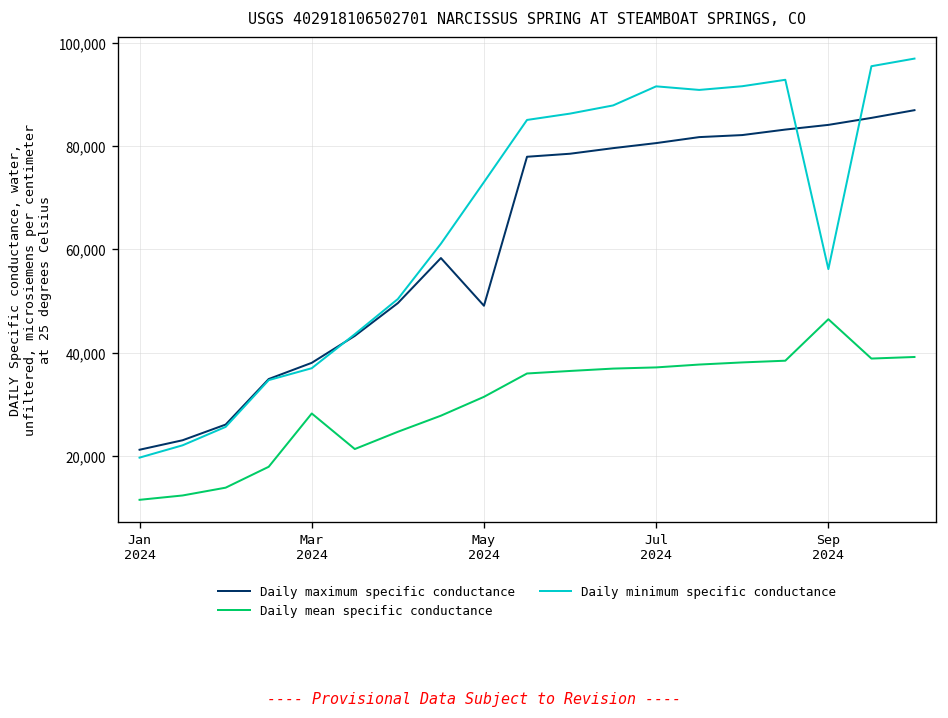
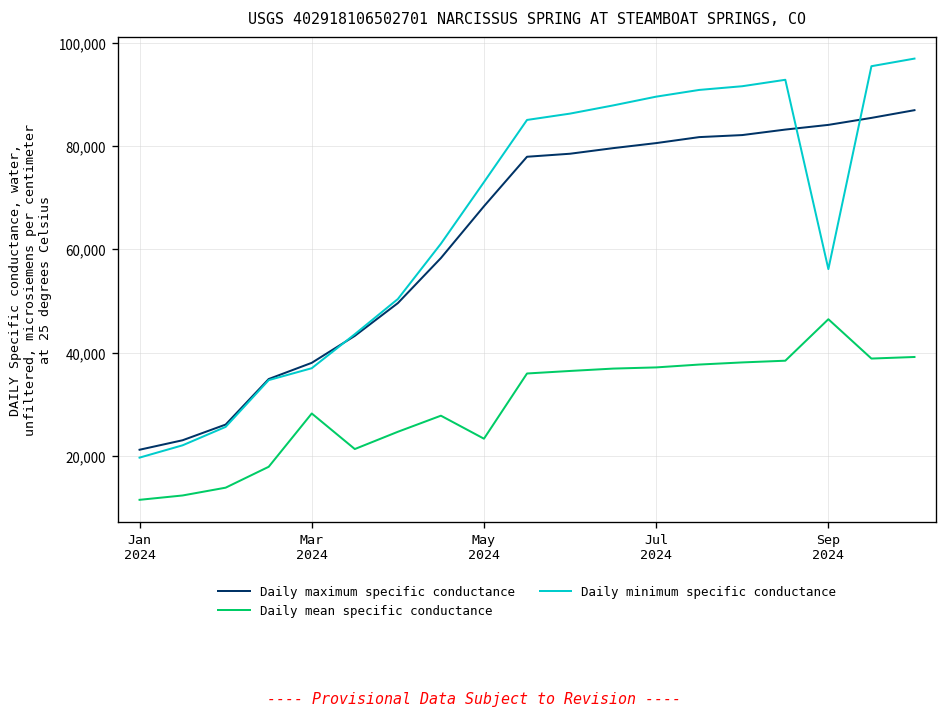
Daily maximum specific conductance, May 2024: 49,000 -> 68,000
Daily mean specific conductance, May 2024: 31,000 -> 23,000
Daily minimum specific conductance, Jul 2024: 92,000 -> 90,000
